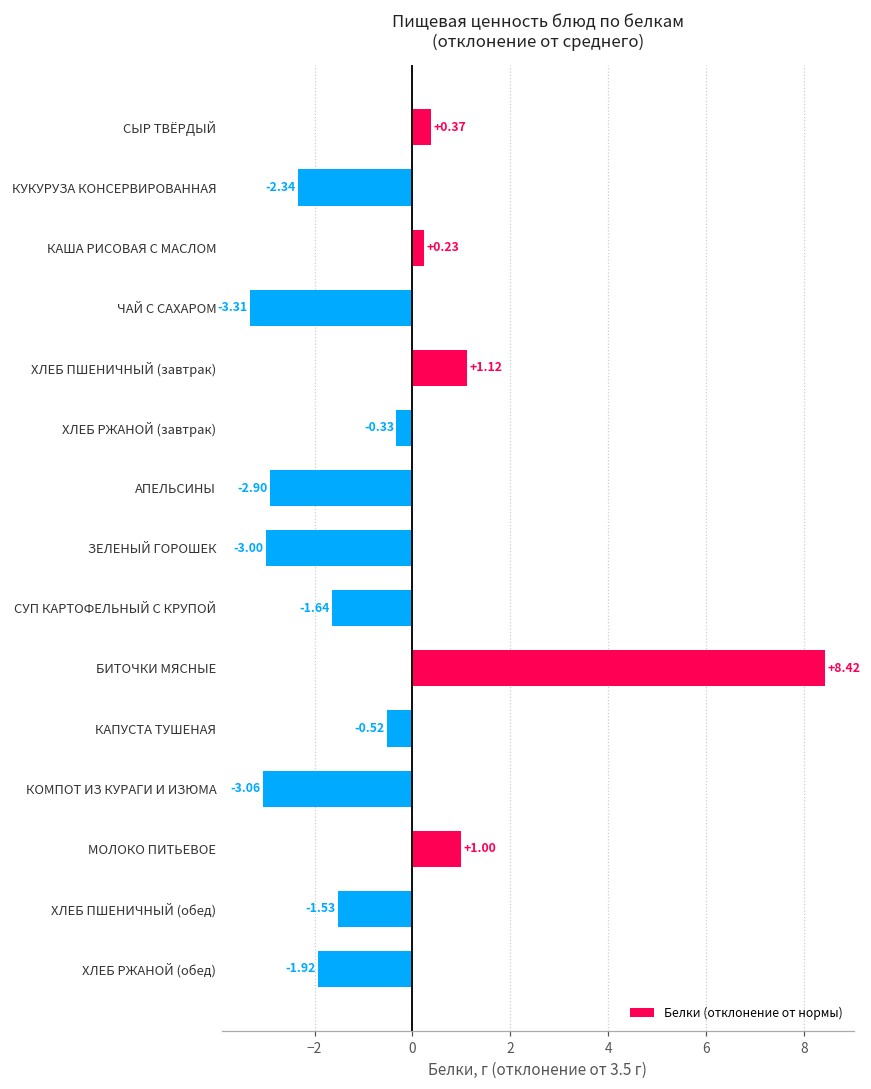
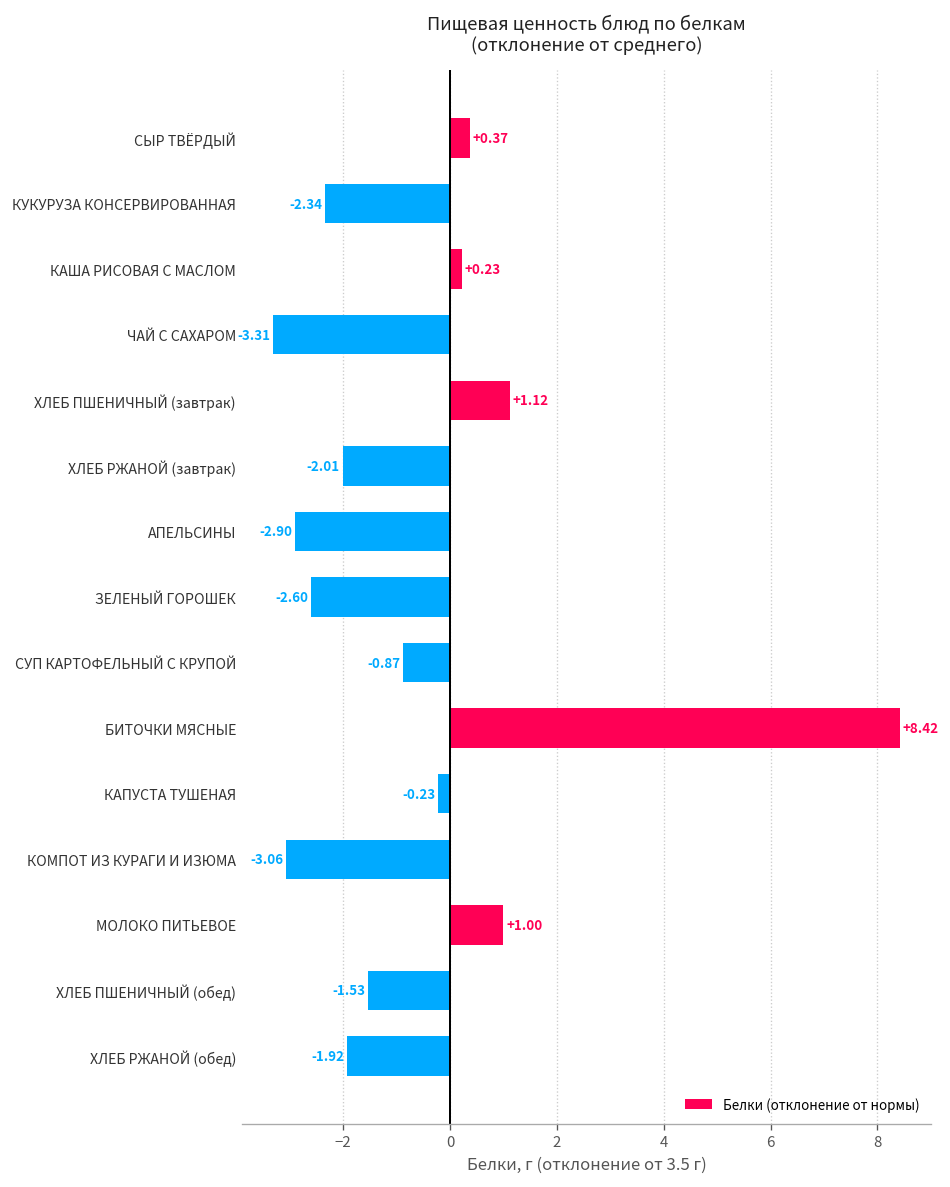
ХЛЕБ РЖАНОЙ (завтрак): -0.33 -> -2.01
ЗЕЛЕНЫЙ ГОРОШЕК: -3.00 -> -2.60
СУП КАРТОФЕЛЬНЫЙ С КРУПОЙ: -1.64 -> -0.87
КАПУСТА ТУШЕНАЯ: -0.52 -> -0.23
